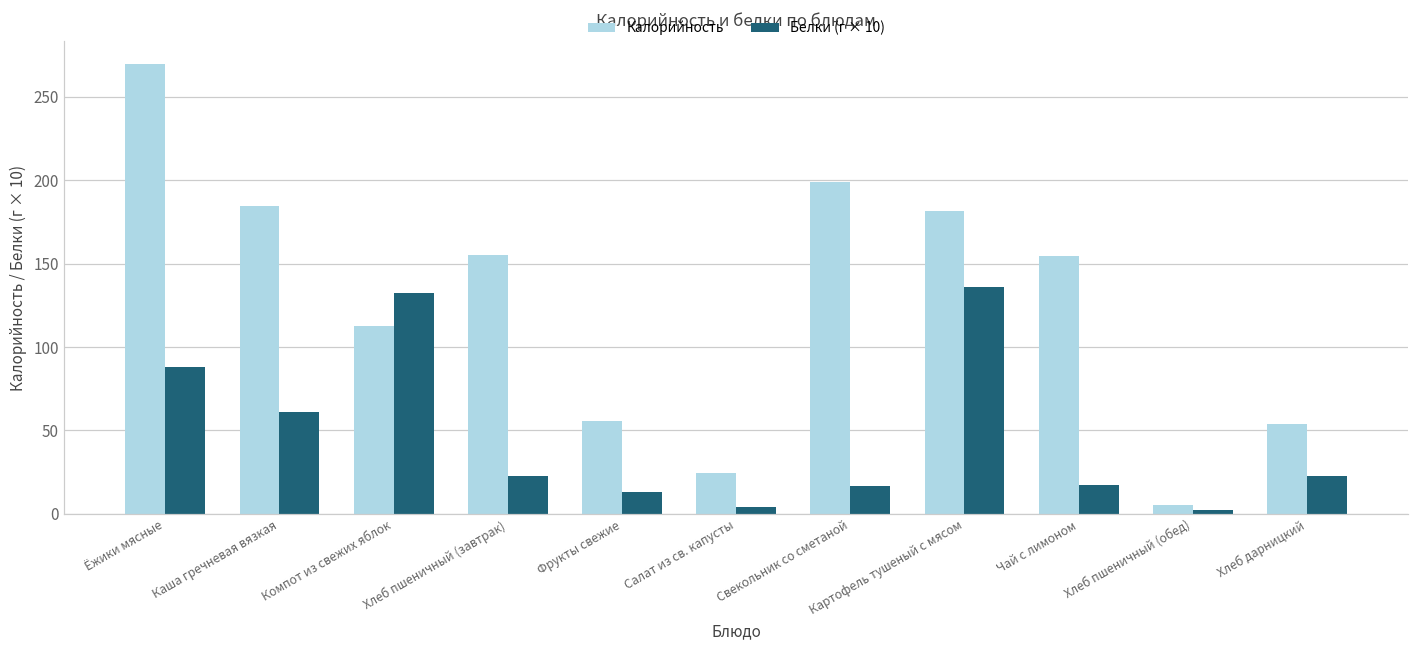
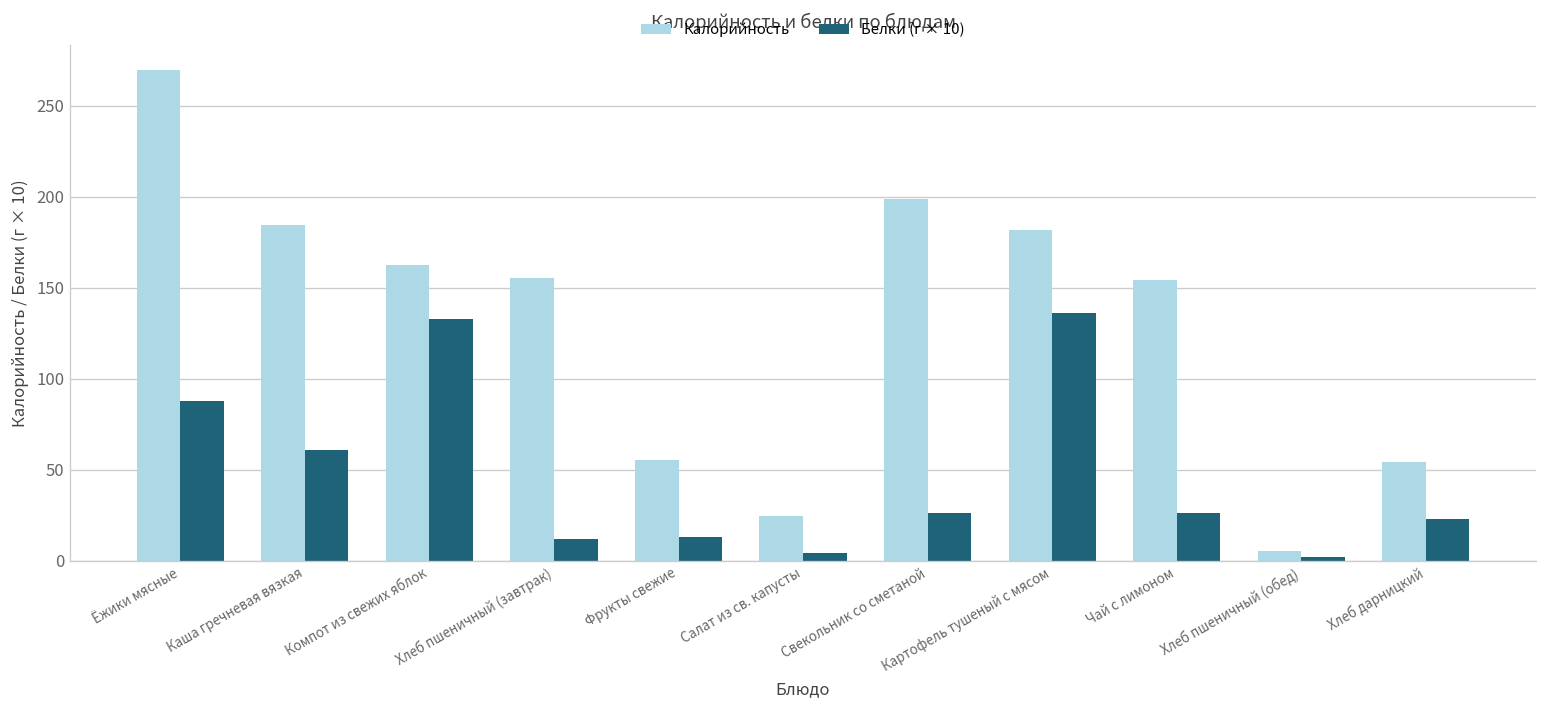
Калорийность, Компот из свежих яблок: 113 -> 162
Белки (г × 10), Хлеб пшеничный (завтрак): 23 -> 12
Белки (г × 10), Свекольник со сметаной: 17 -> 26
Белки (г × 10), Чай с лимоном: 17 -> 26
